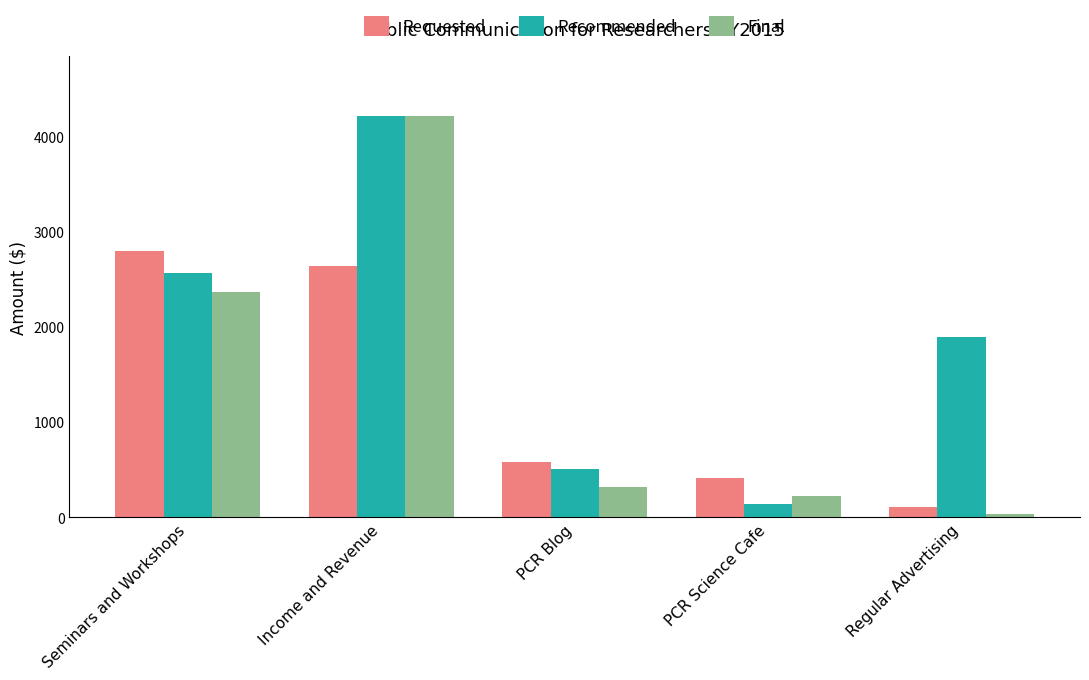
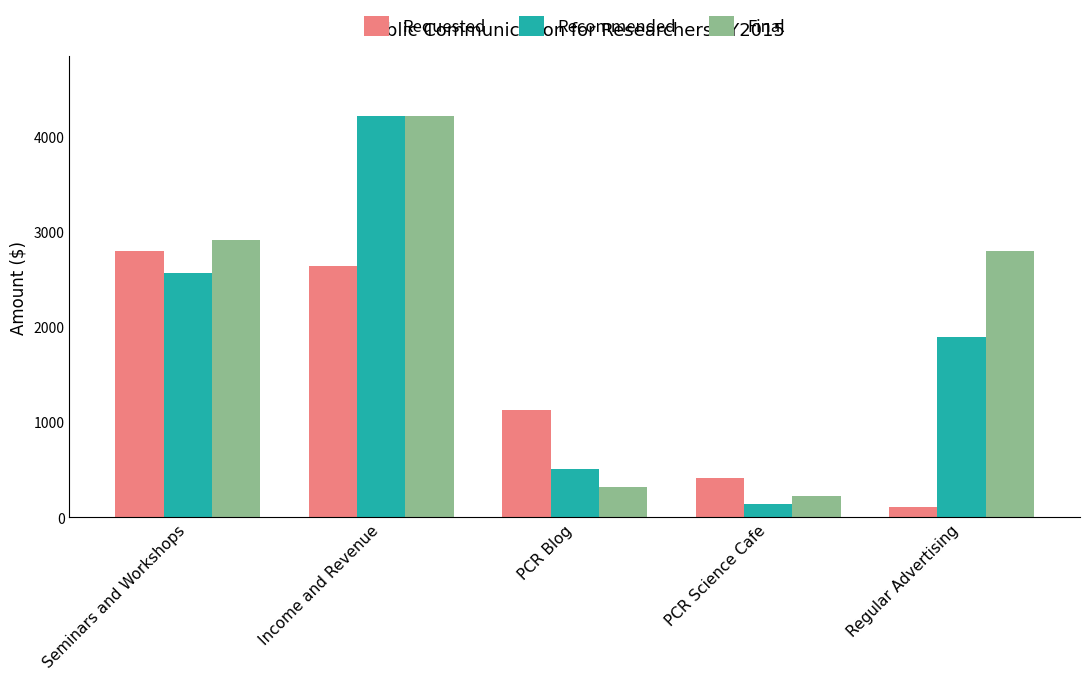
Final, Seminars and Workshops: 2400 -> 2900
Requested, PCR Blog: 600 -> 1100
Final, Regular Advertising: 0 -> 2800
